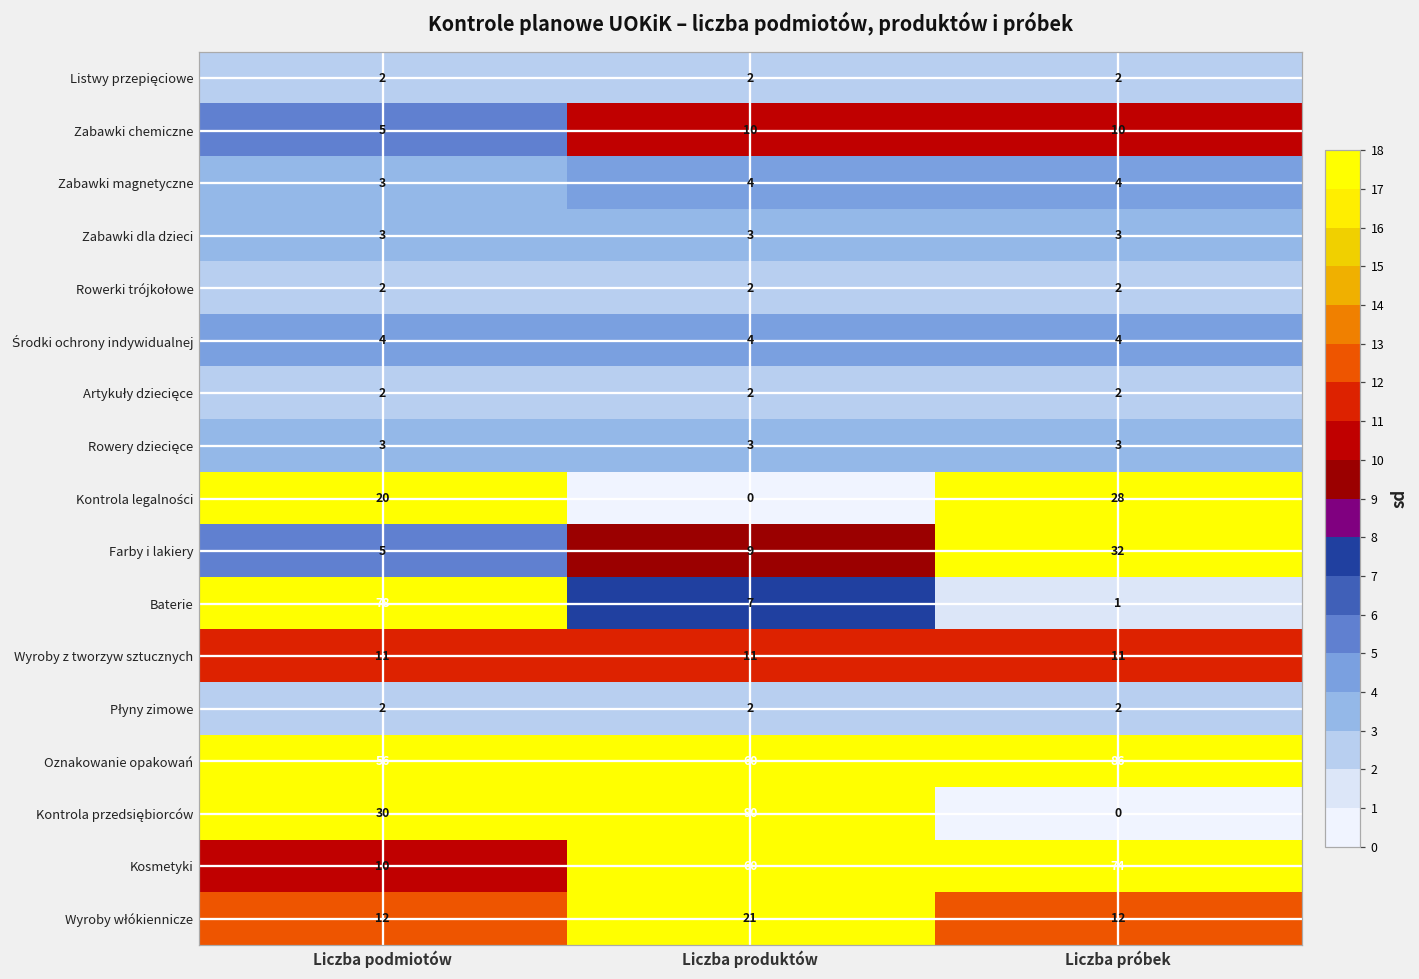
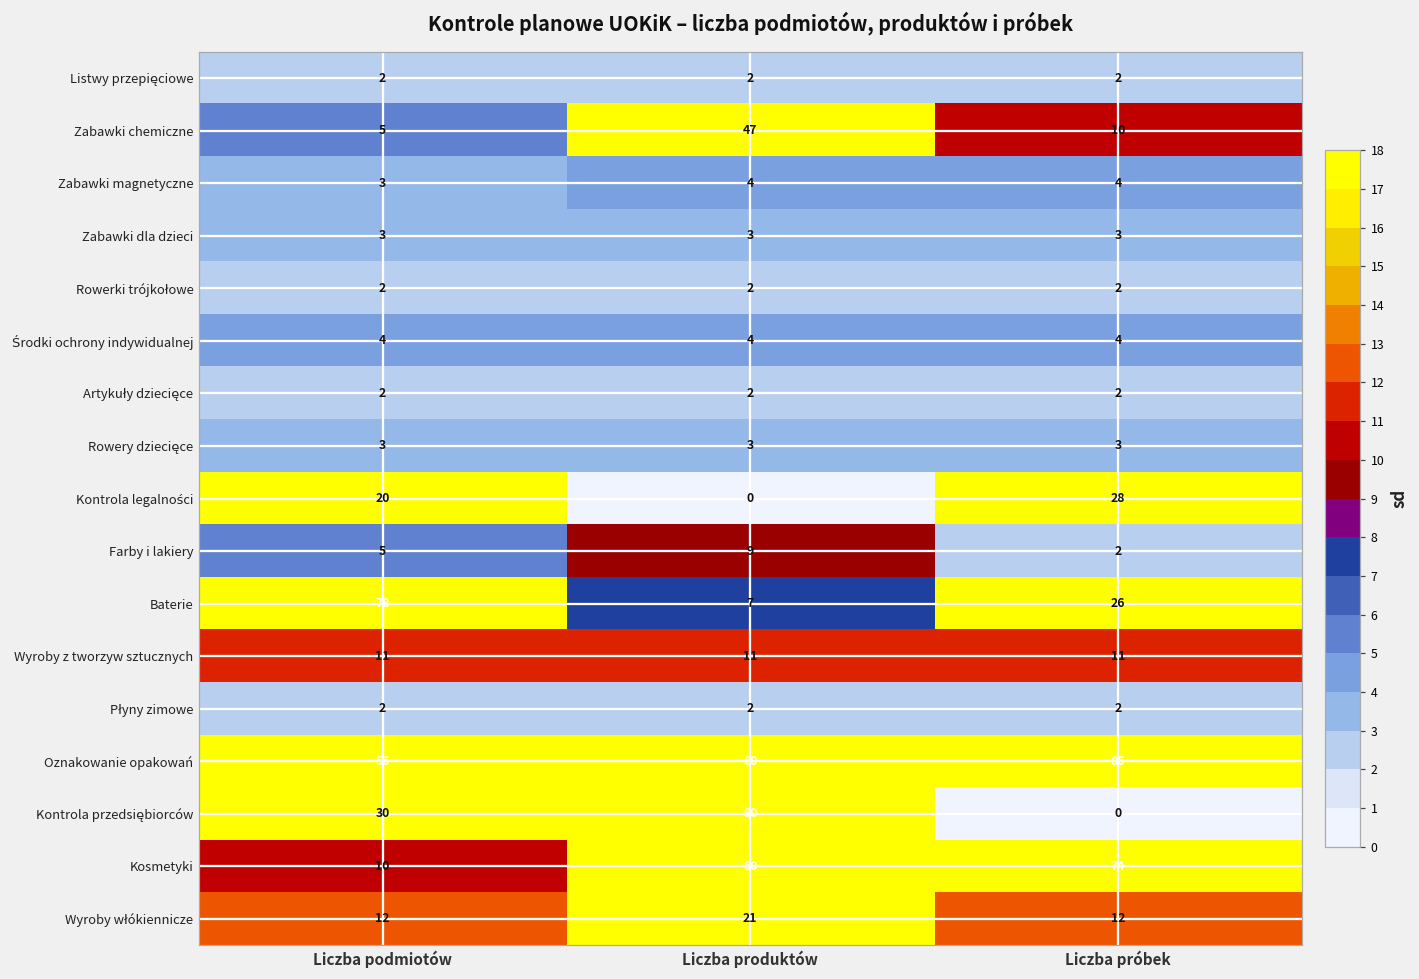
Zabawki chemiczne, Liczba produktów: 10 -> 47
Farby i lakiery, Liczba próbek: 32 -> 2
Baterie, Liczba próbek: 1 -> 26
